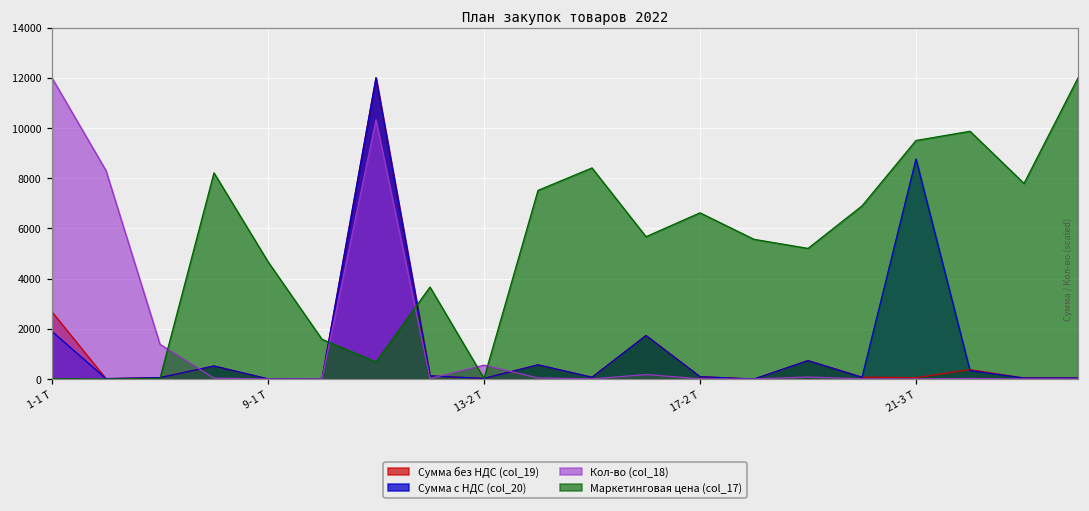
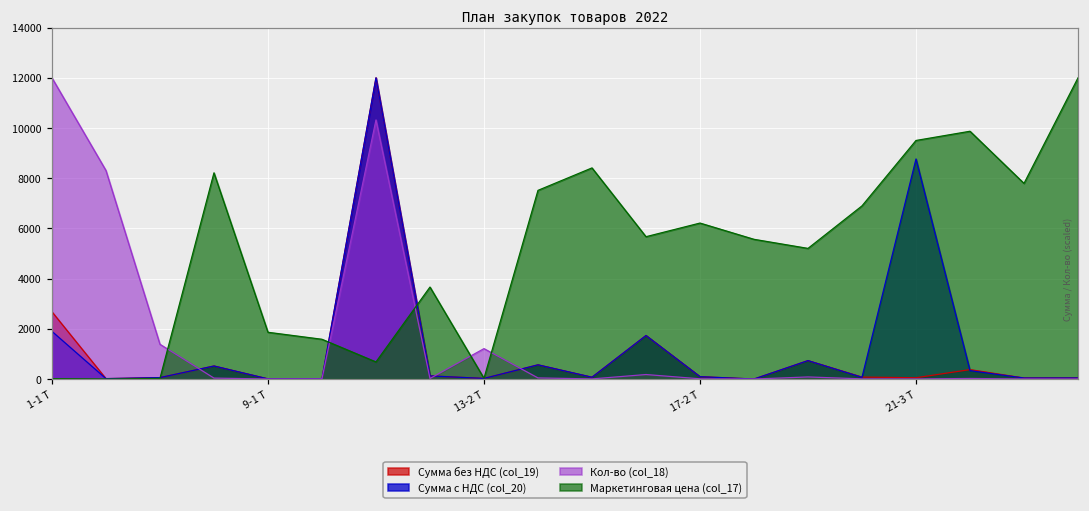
Маркетинговая цена (col_17), 9-1 Т: 4700 -> 1900
Кол-во (col_18), 13-2 Т: 600 -> 1200
Маркетинговая цена (col_17), 17-2 Т: 6600 -> 6200
